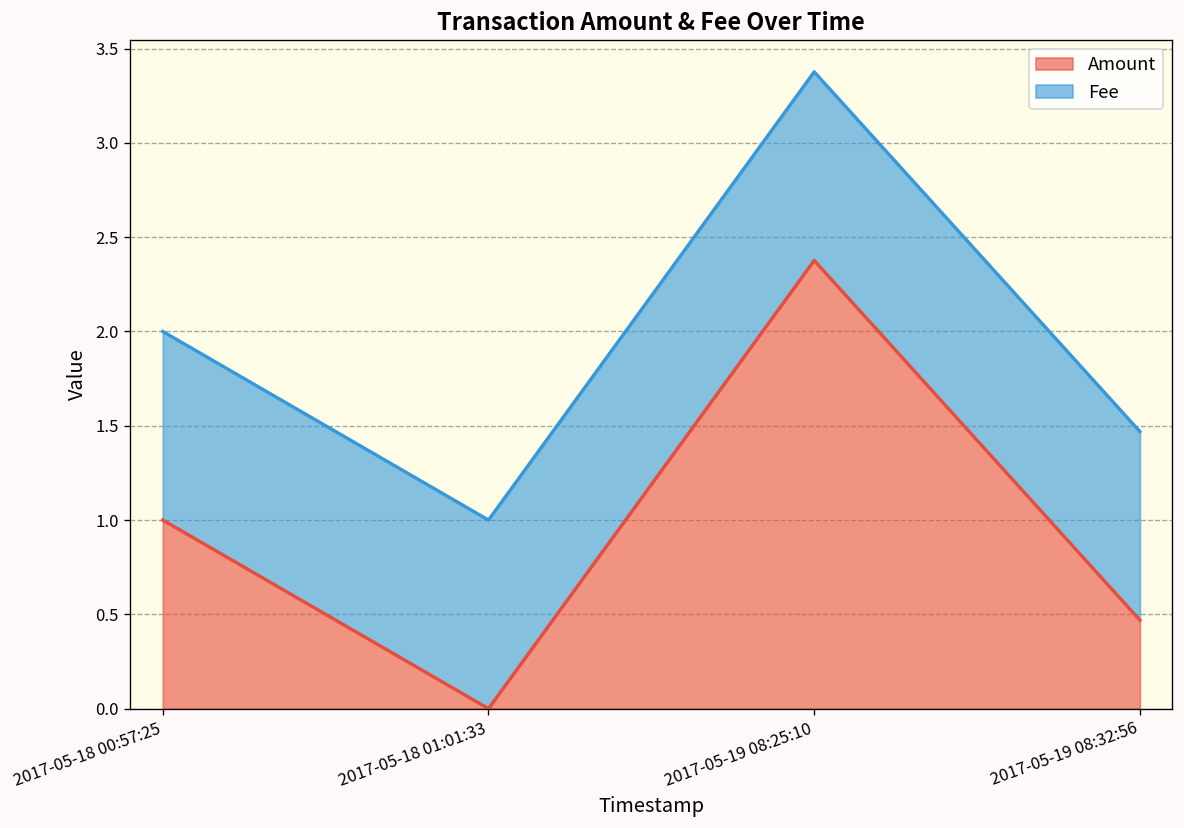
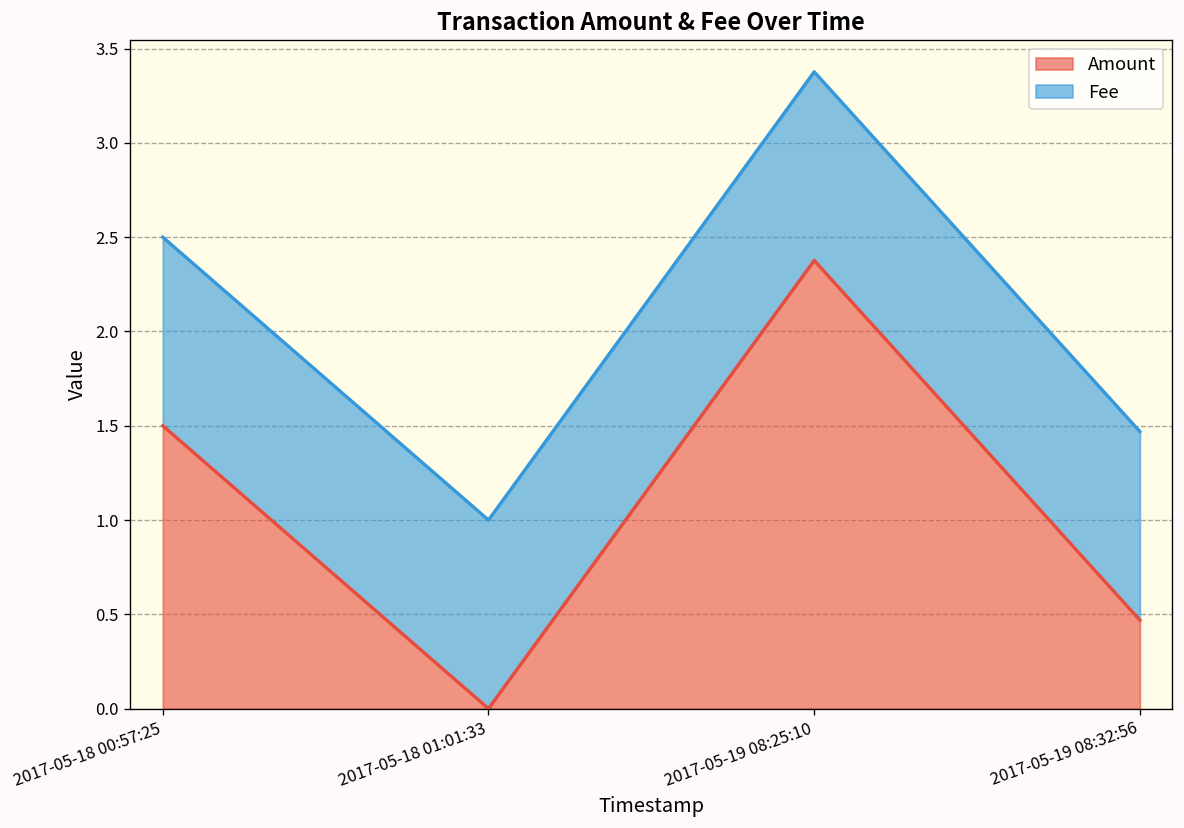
Amount, 2017-05-18 00:57:25: 1.0 -> 1.5
